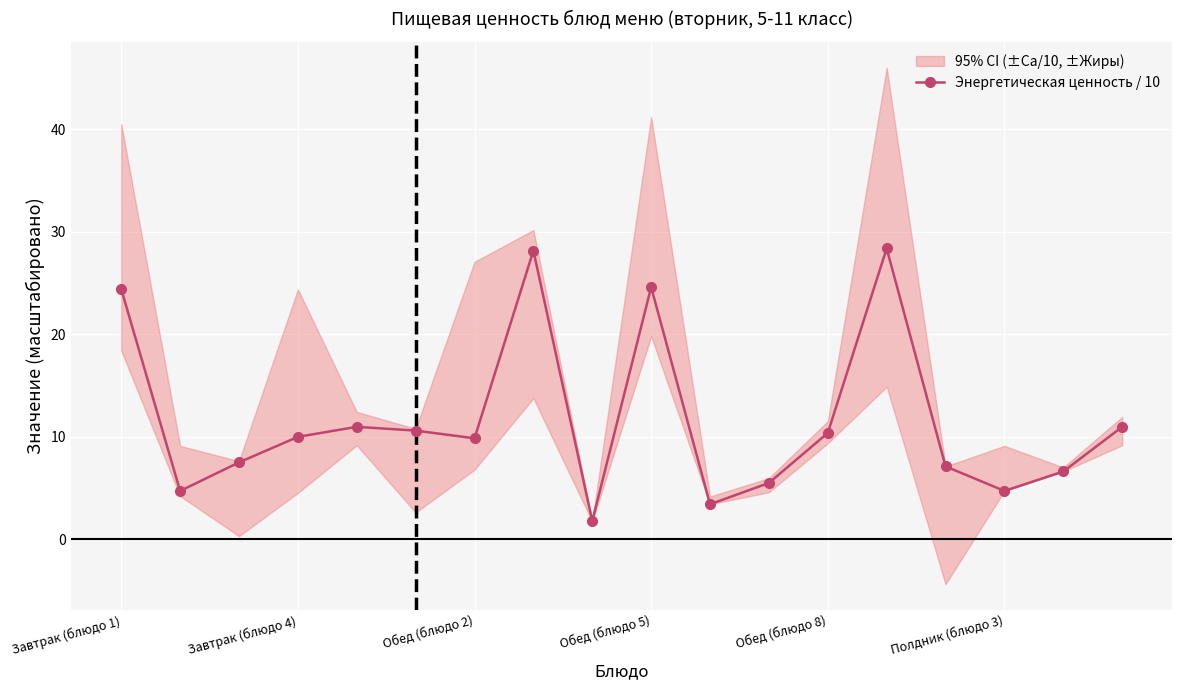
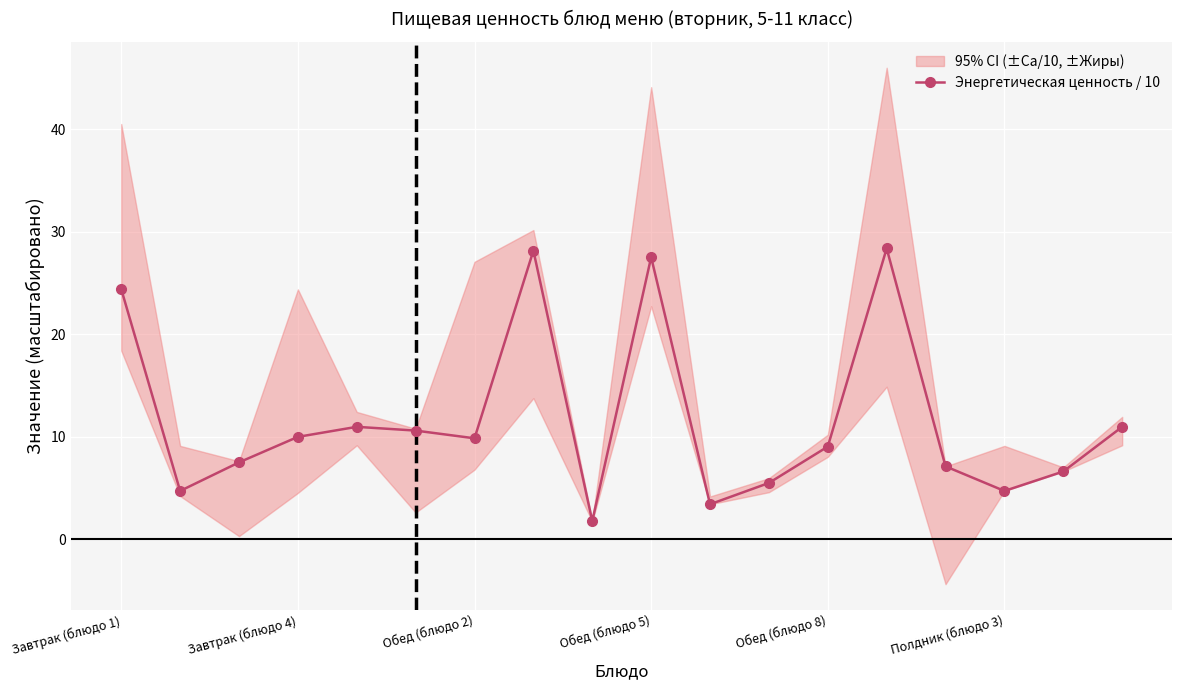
Энергетическая ценность / 10, Обед (блюдо 5): 24.6 -> 27.5
Энергетическая ценность / 10, Обед (блюдо 8): 10.4 -> 9.0
